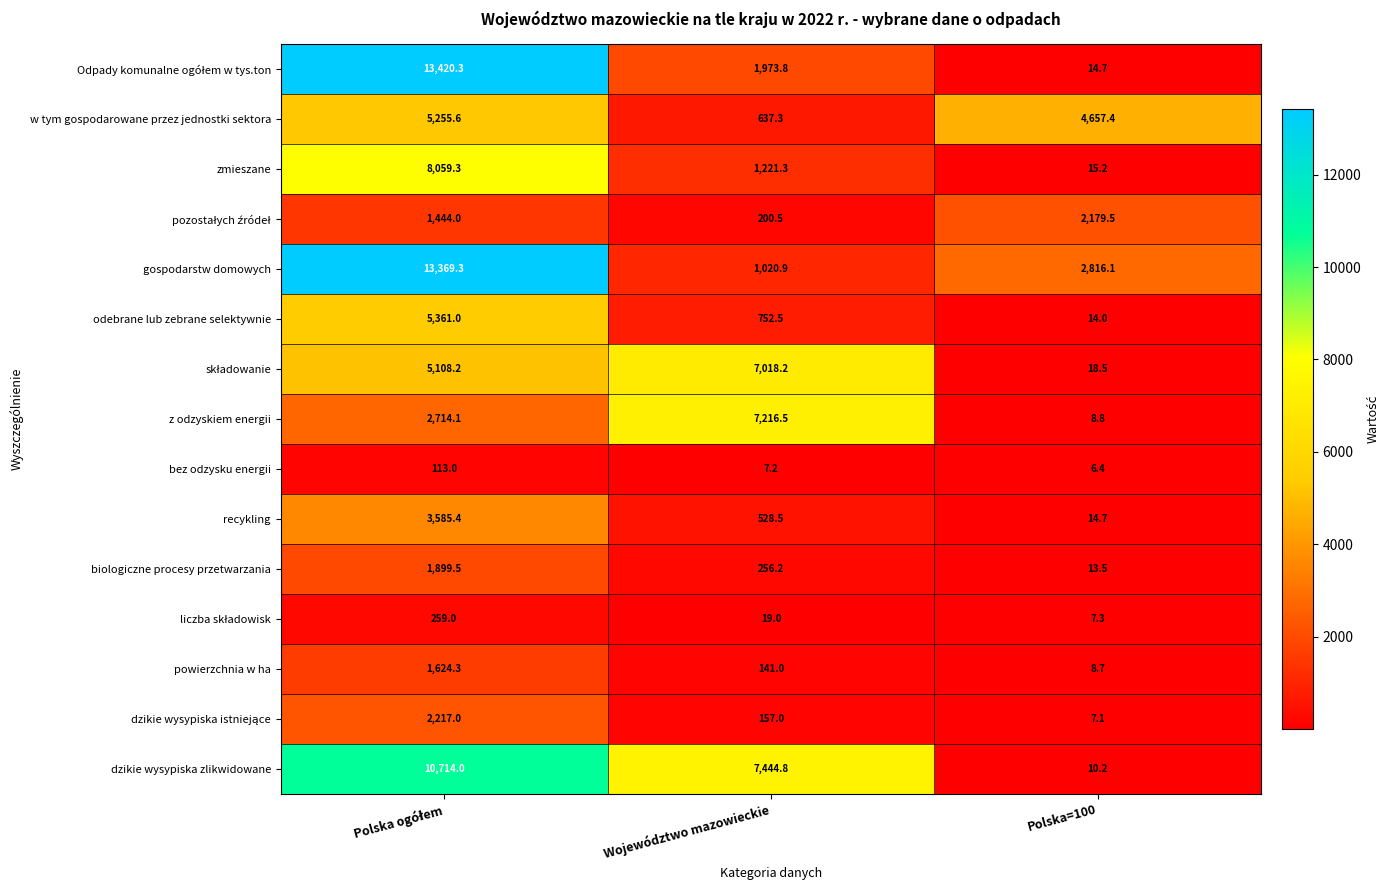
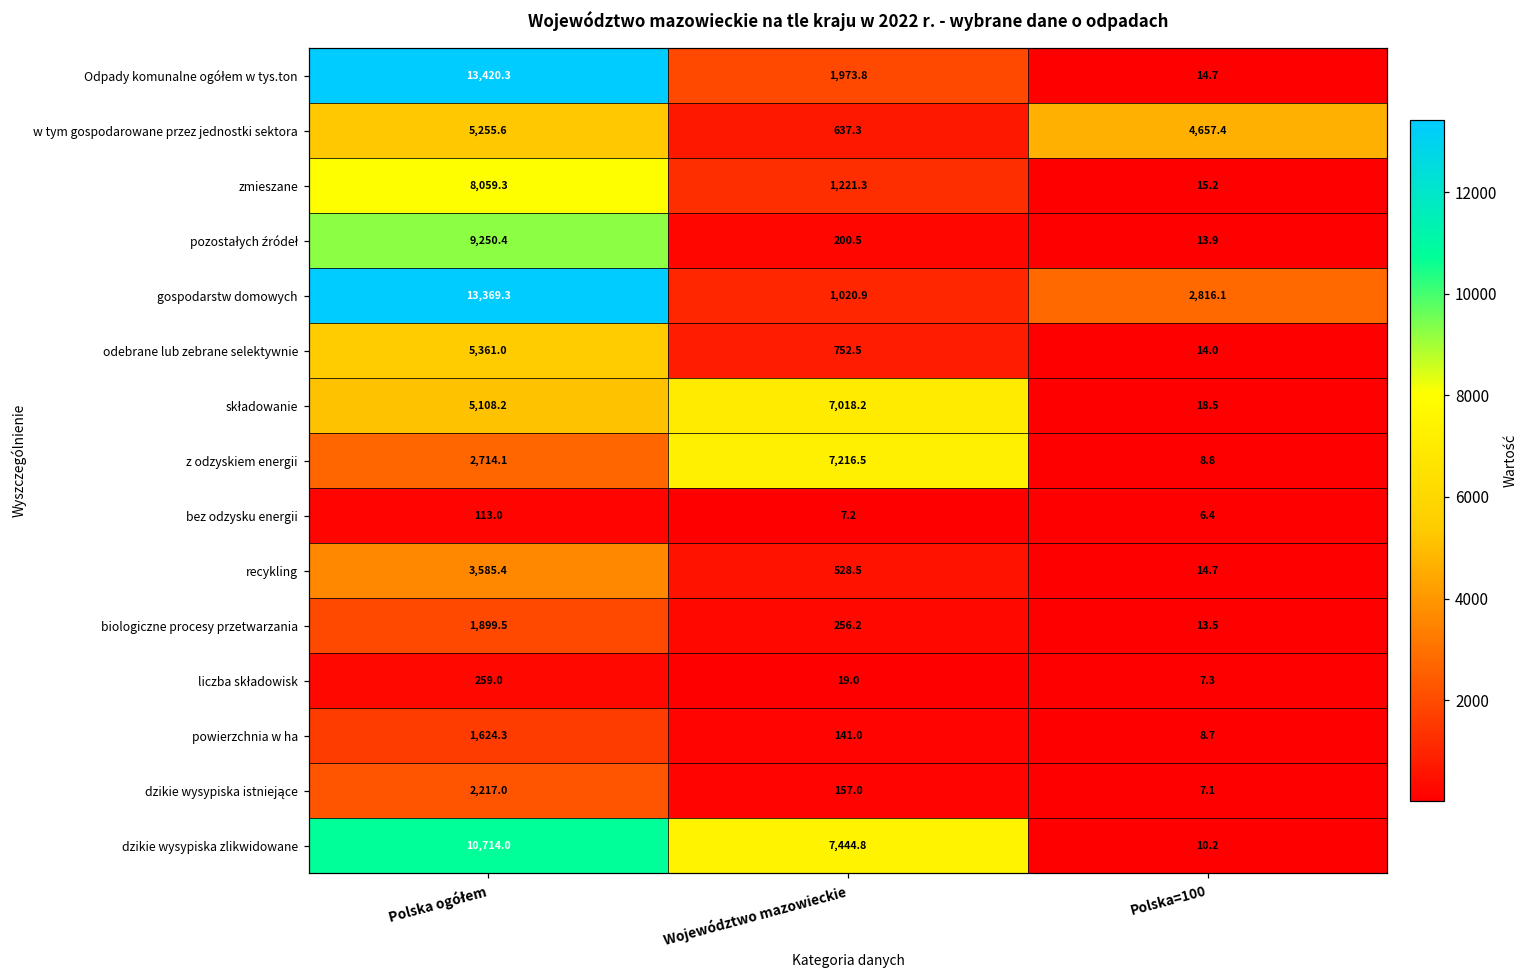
pozostałych źródeł, Polska ogółem: 1,444.0 -> 9,250.4
pozostałych źródeł, Polska=100: 2,179.5 -> 13.9
